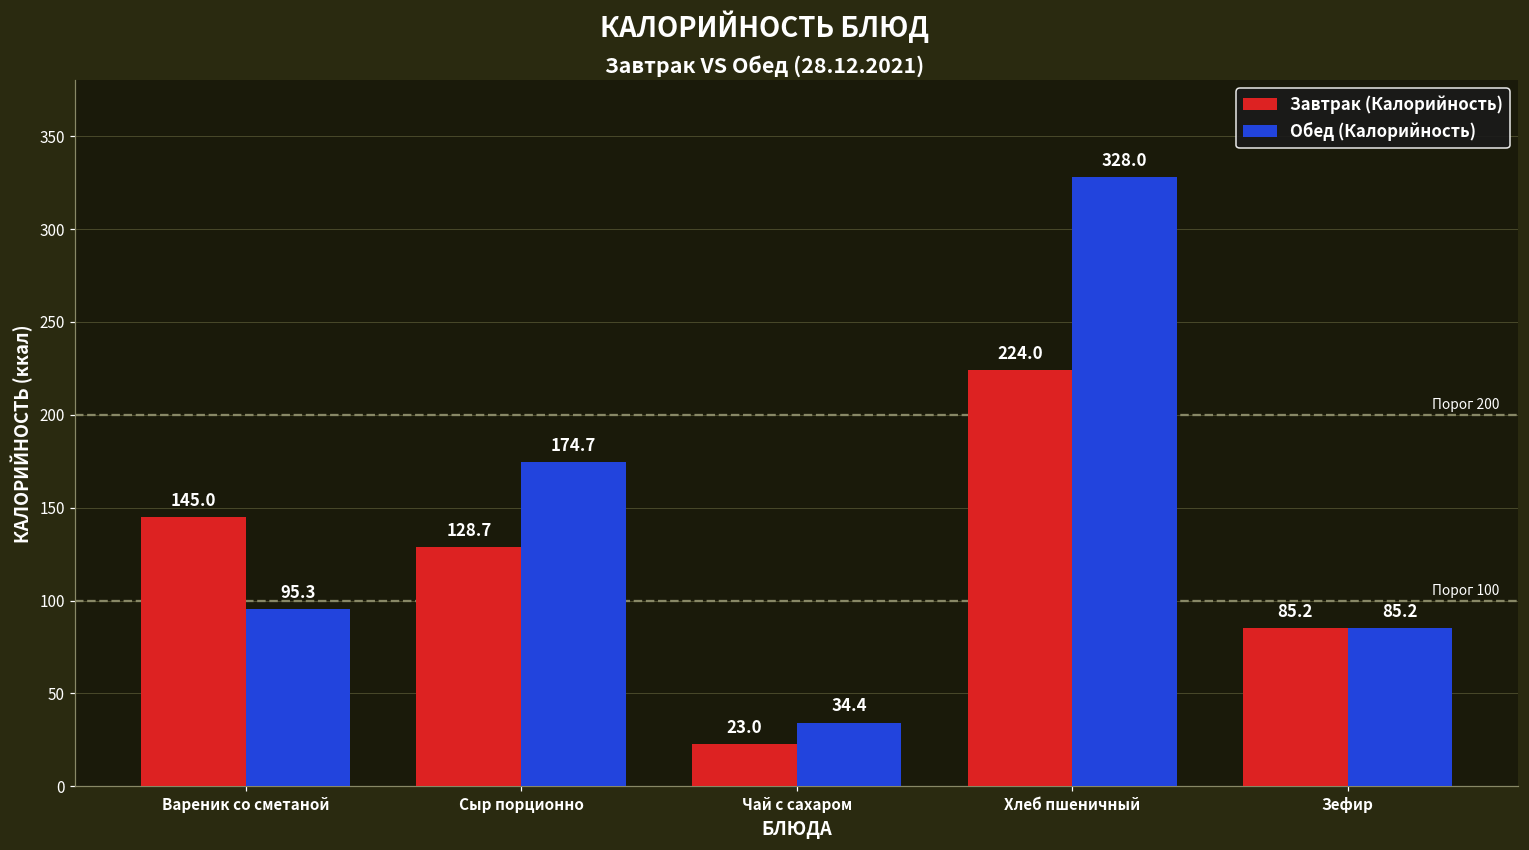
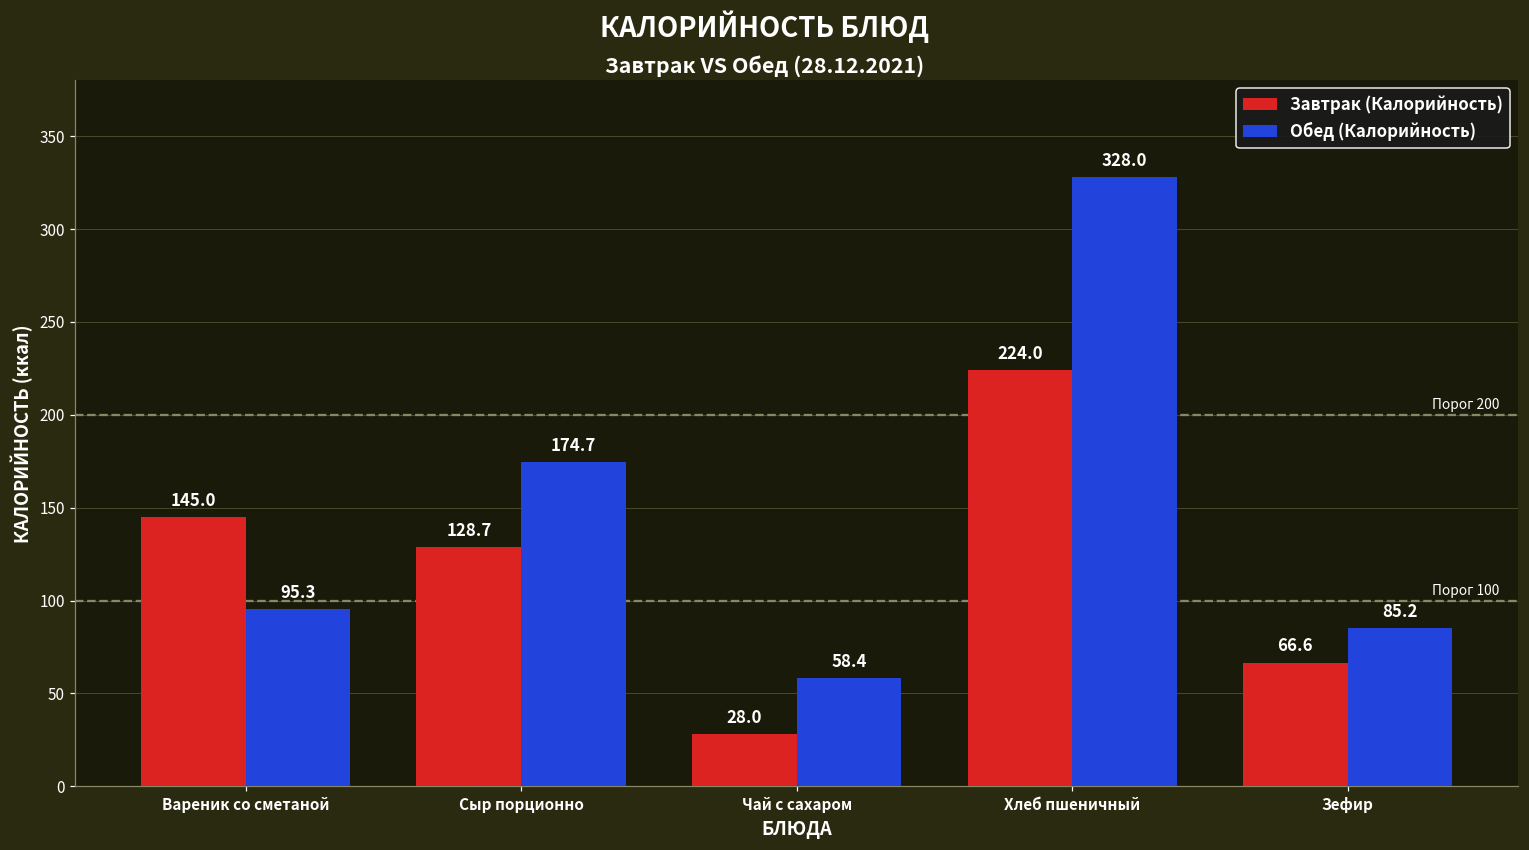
Завтрак (Калорийность), Чай с сахаром: 23.0 -> 28.0
Обед (Калорийность), Чай с сахаром: 34.4 -> 58.4
Завтрак (Калорийность), Зефир: 85.2 -> 66.6
